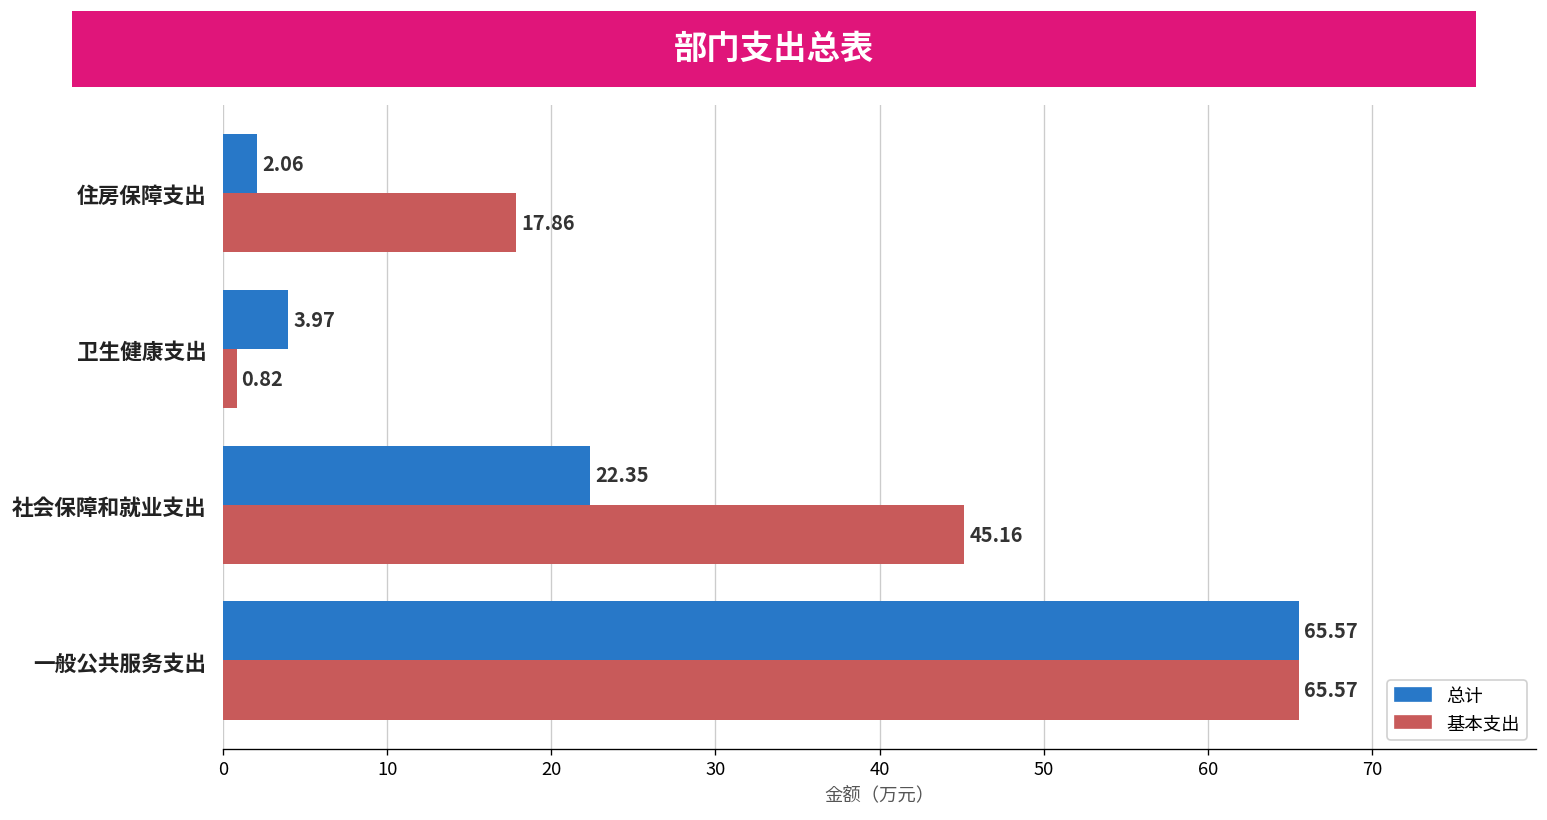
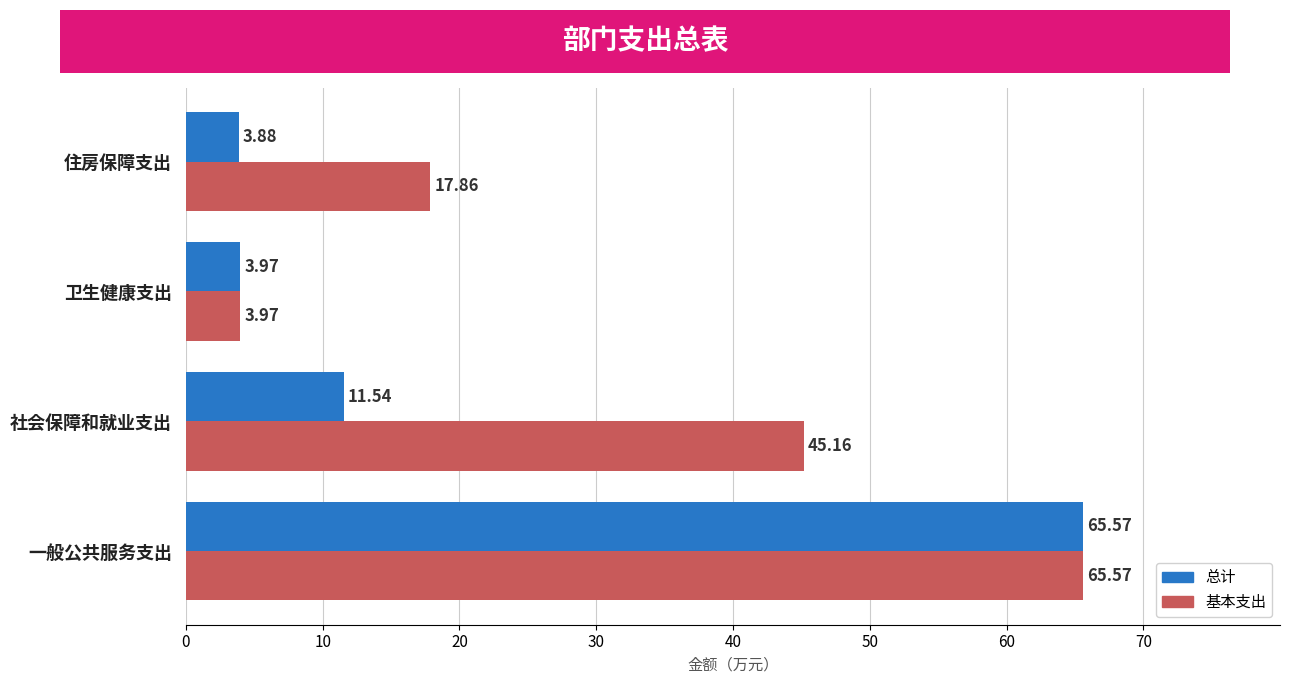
总计, 住房保障支出: 2.06 -> 3.88
基本支出, 卫生健康支出: 0.82 -> 3.97
总计, 社会保障和就业支出: 22.35 -> 11.54
